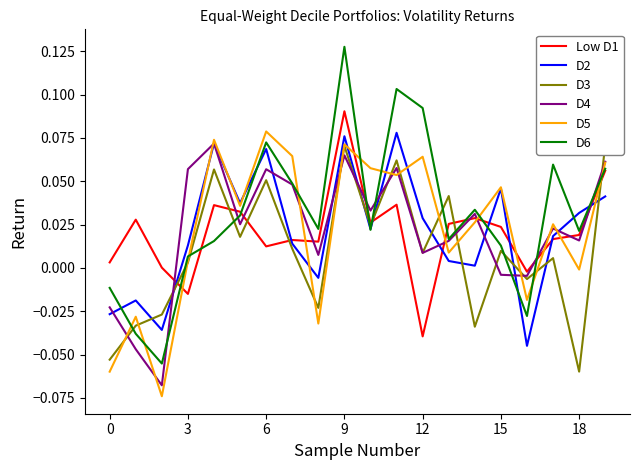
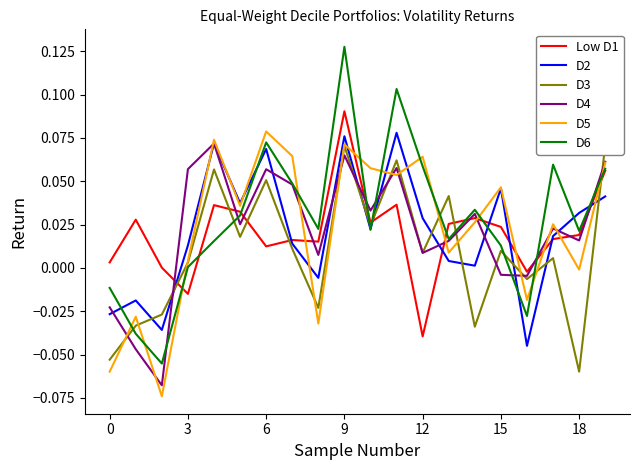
D6, 3: 0.007 -> 0.000
D6, 12: 0.092 -> 0.059
